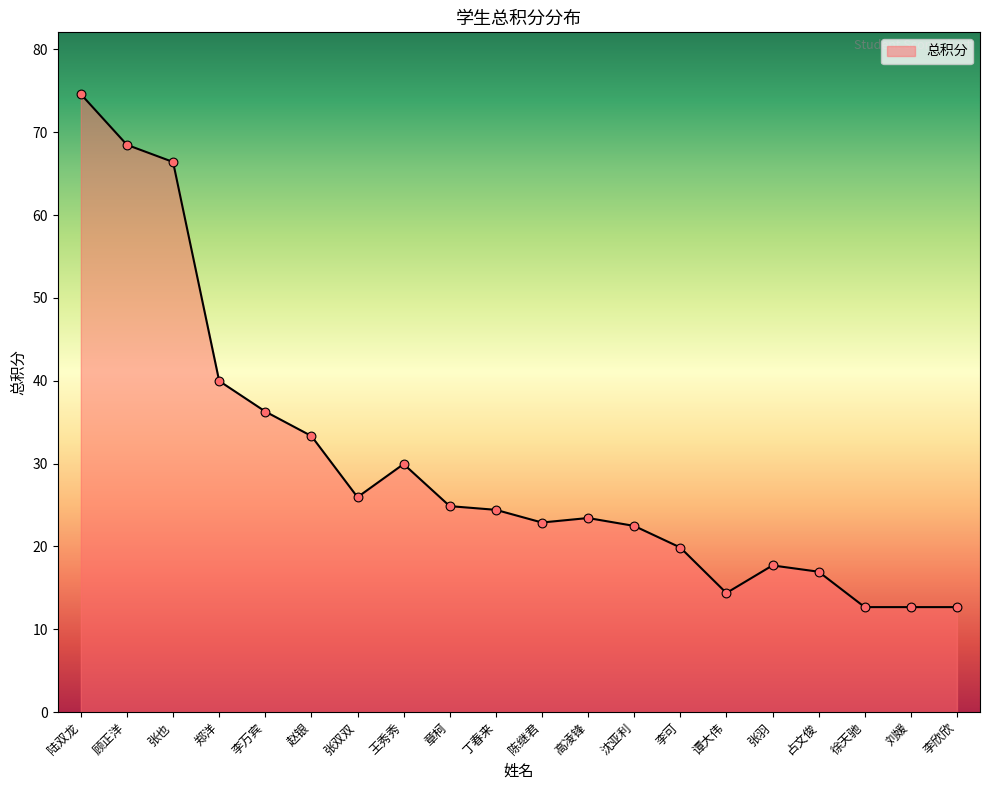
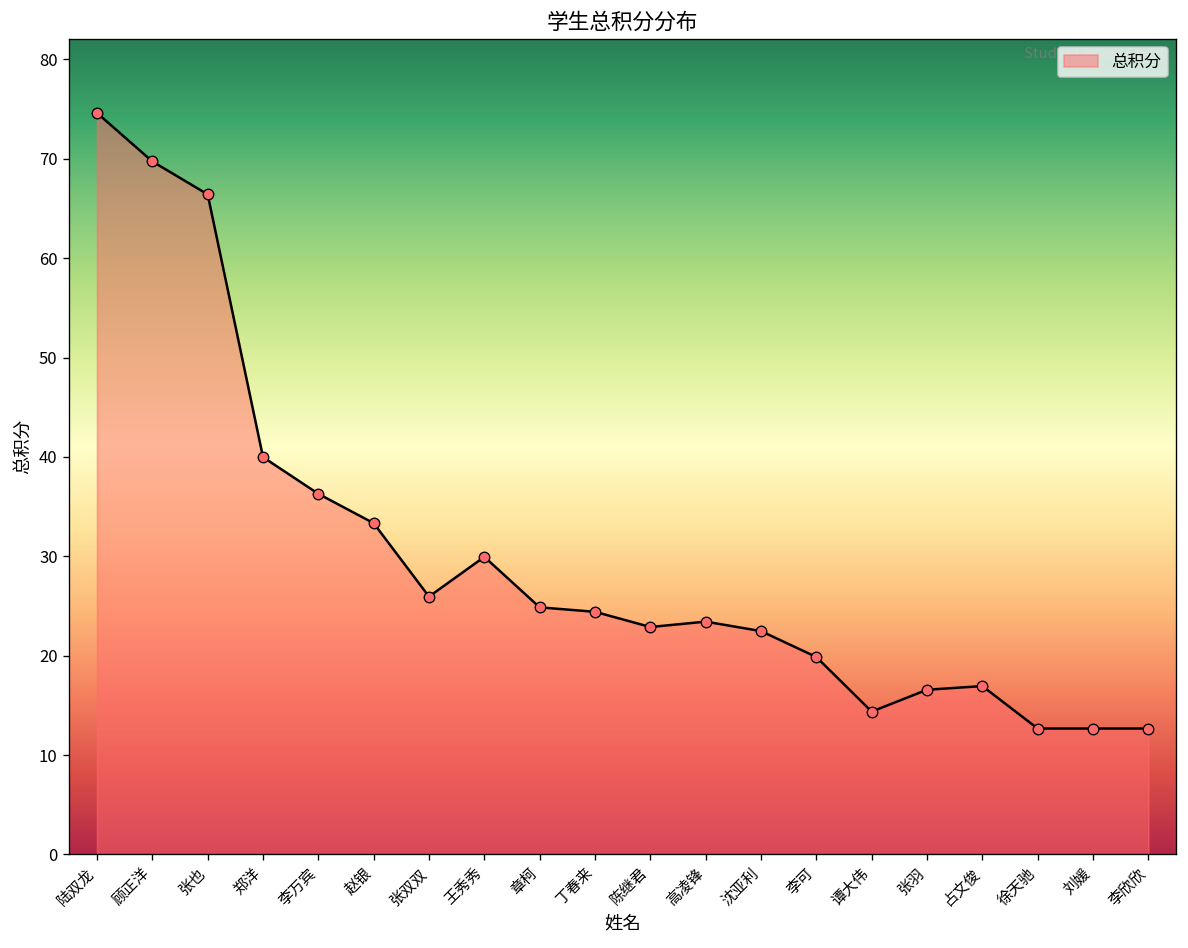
顾正洋: 68 -> 70
张羽: 18 -> 17
